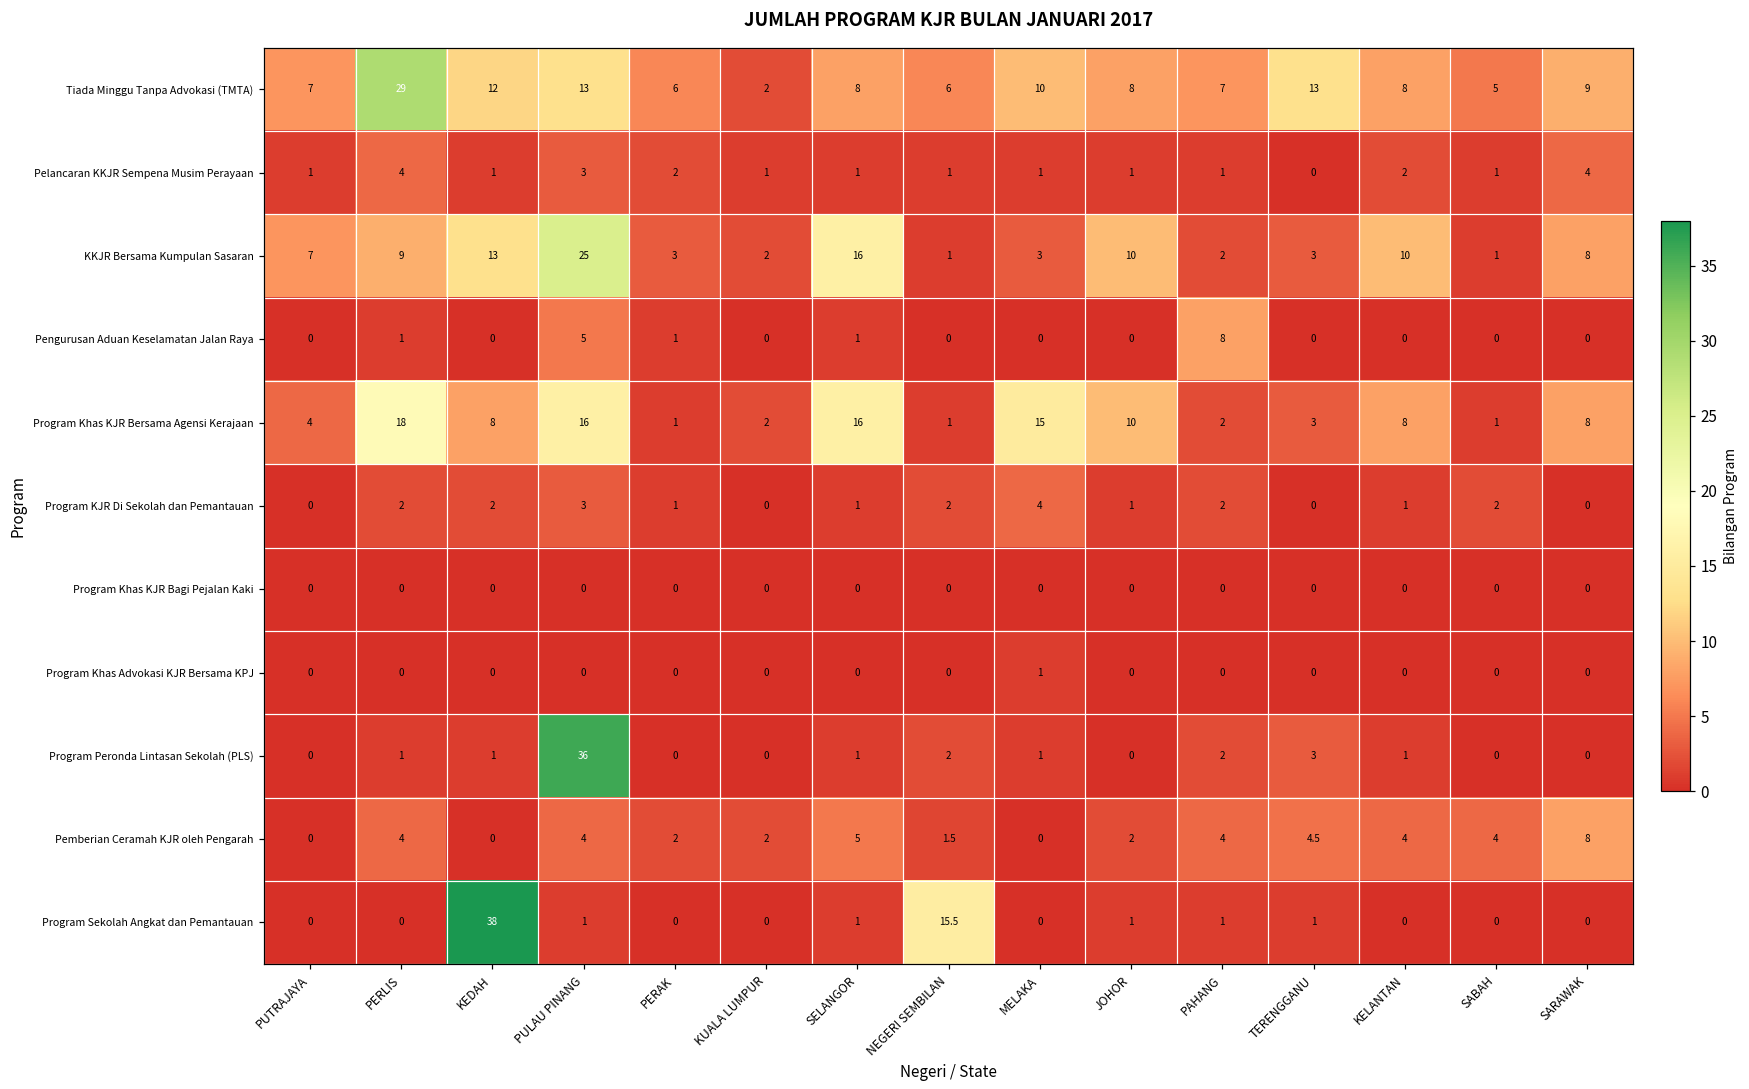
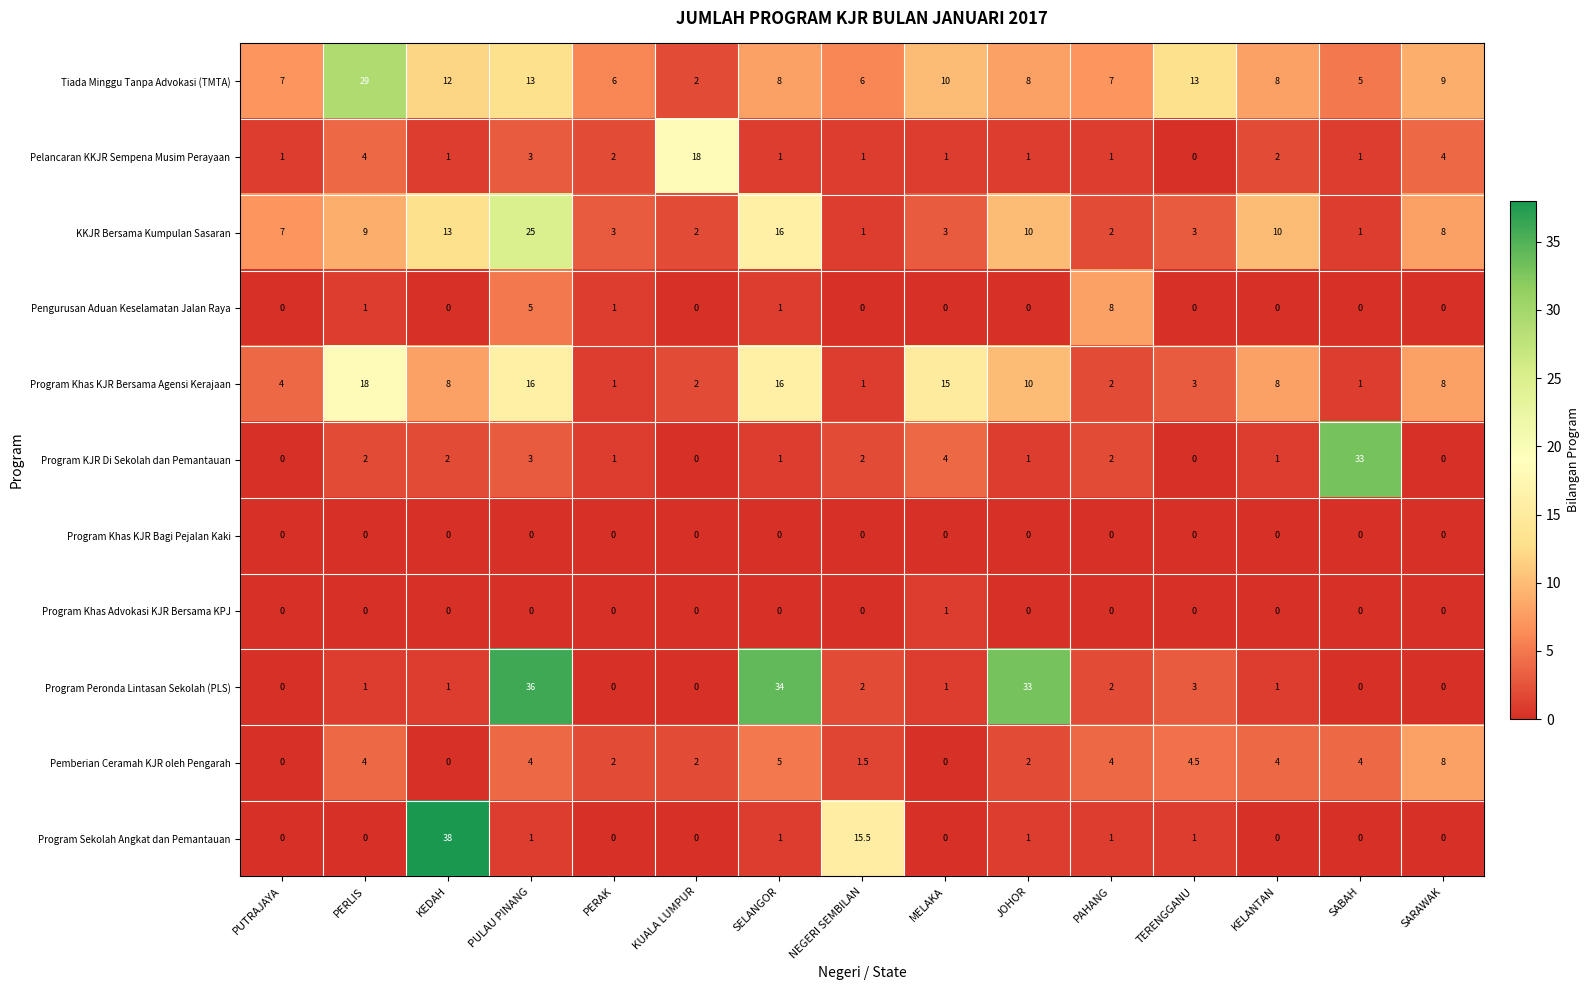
Pelancaran KKJR Sempena Musim Perayaan, KUALA LUMPUR: 1 -> 18
Program KJR Di Sekolah dan Pemantauan, SABAH: 2 -> 33
Program Peronda Lintasan Sekolah (PLS), SELANGOR: 1 -> 34
Program Peronda Lintasan Sekolah (PLS), JOHOR: 0 -> 33
